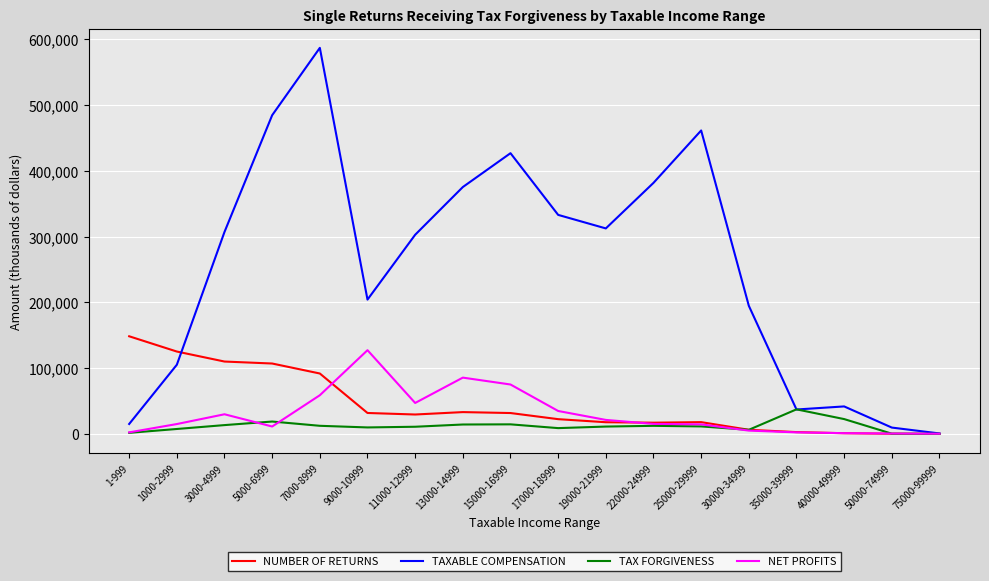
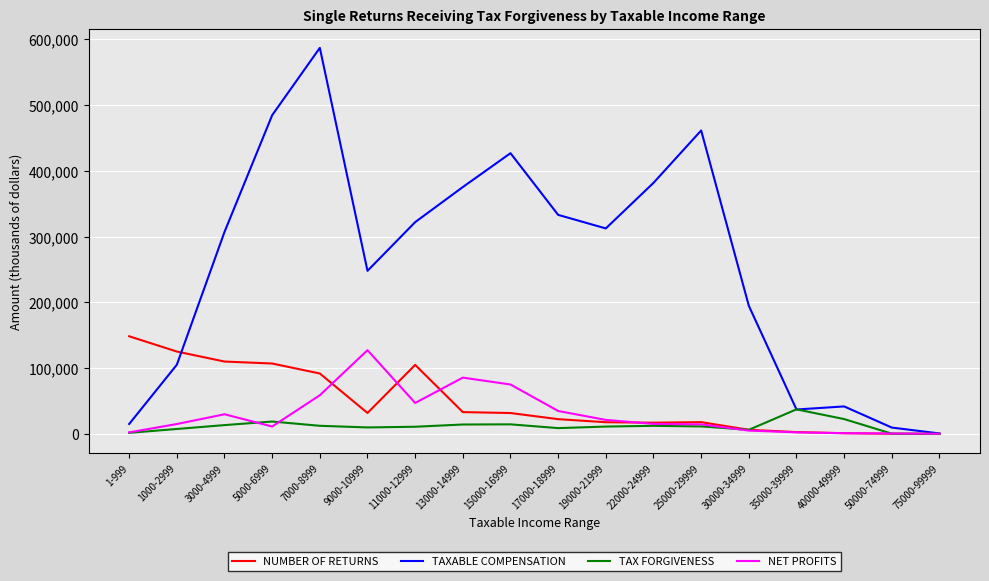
TAXABLE COMPENSATION, 9000-10999: 200,000 -> 250,000
NUMBER OF RETURNS, 11000-12999: 30,000 -> 100,000
TAXABLE COMPENSATION, 11000-12999: 300,000 -> 320,000
